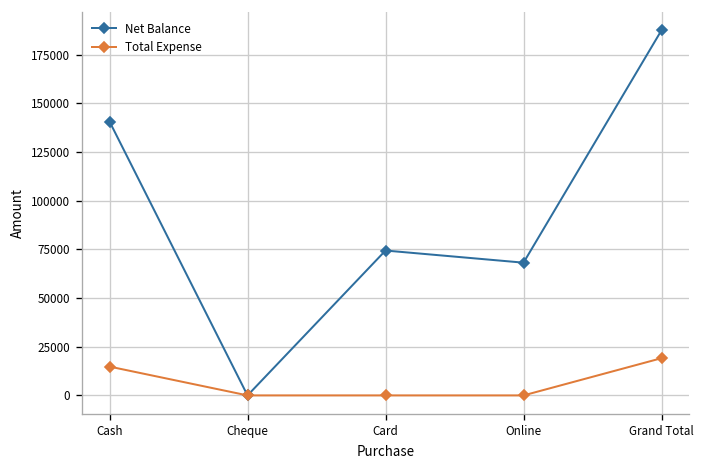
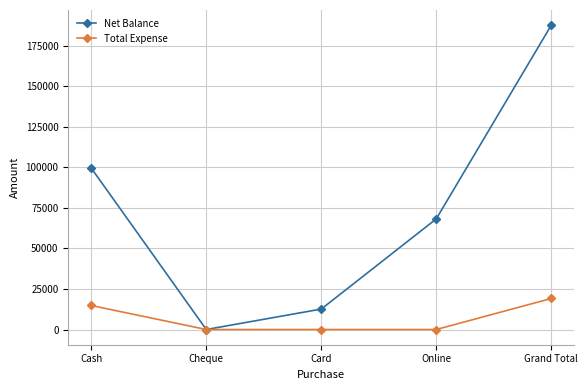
Net Balance, Cash: 141000 -> 100000
Net Balance, Card: 74000 -> 13000
